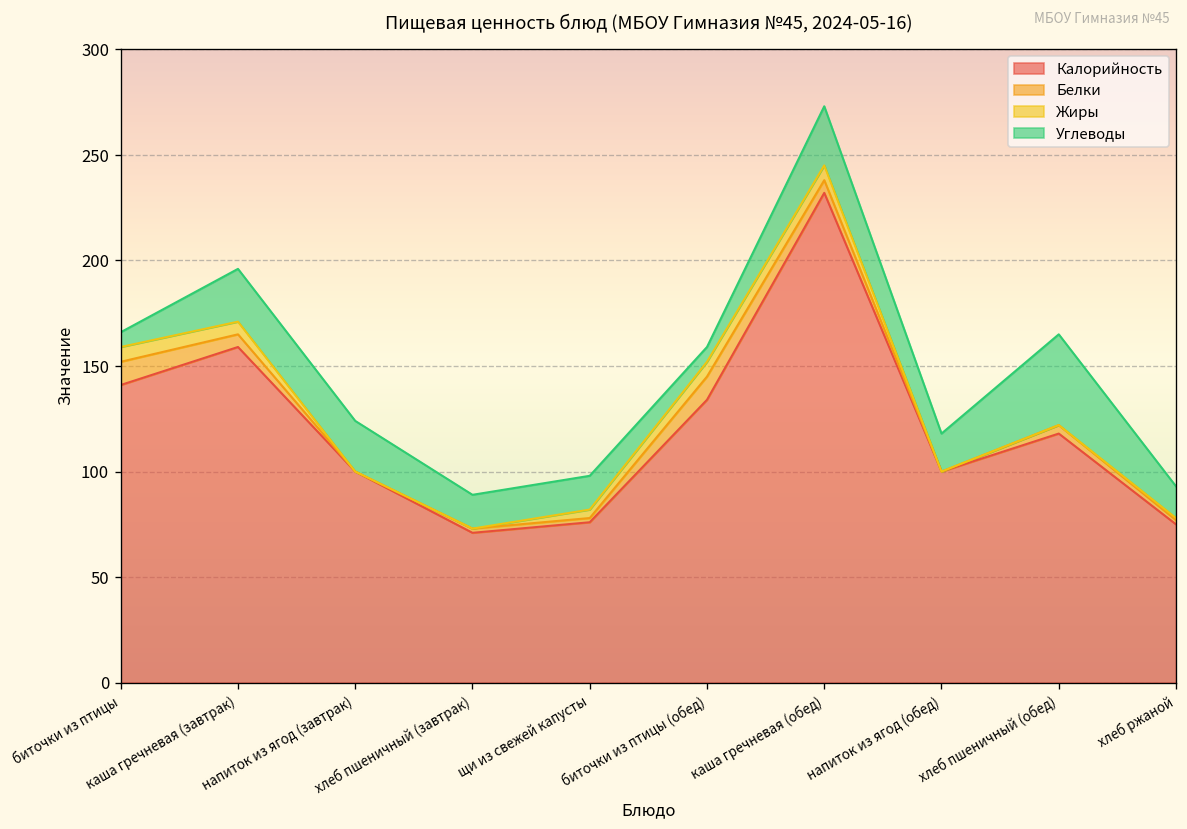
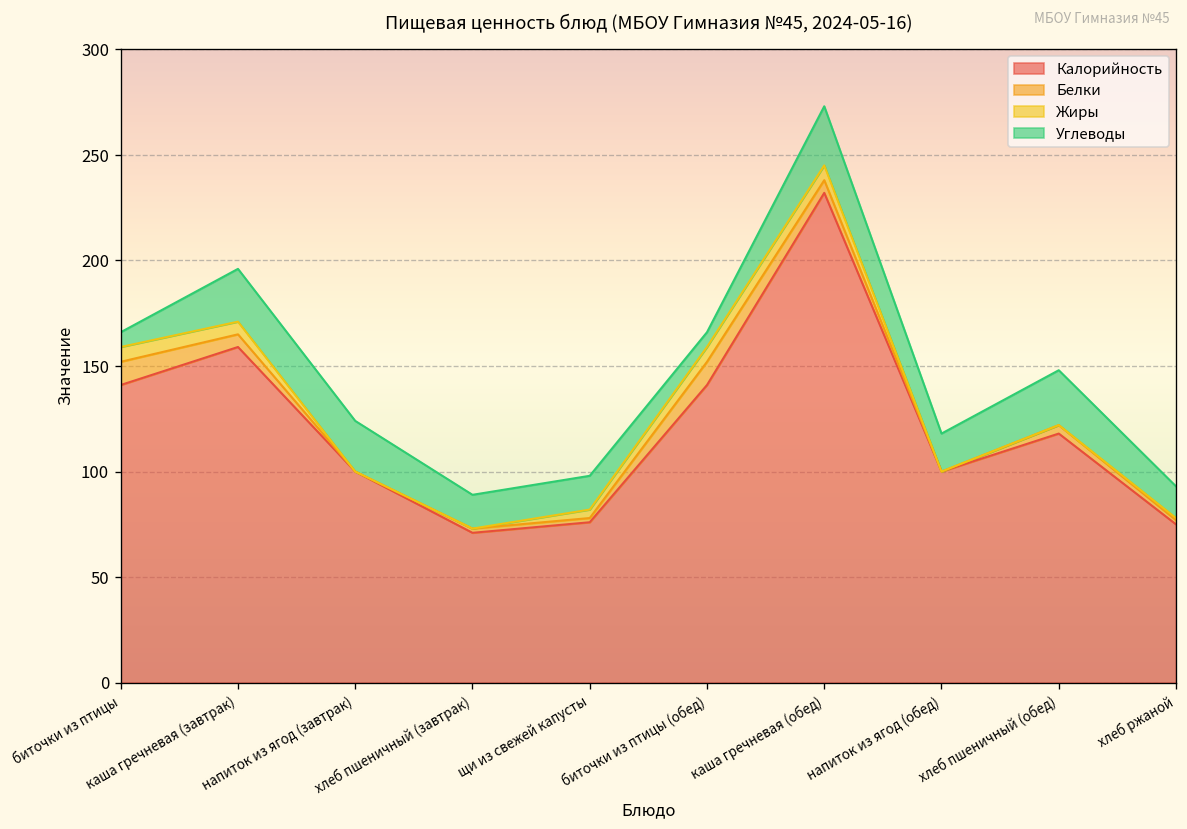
Калорийность, биточки из птицы (обед): 134 -> 141
Углеводы, хлеб пшеничный (обед): 43 -> 26
